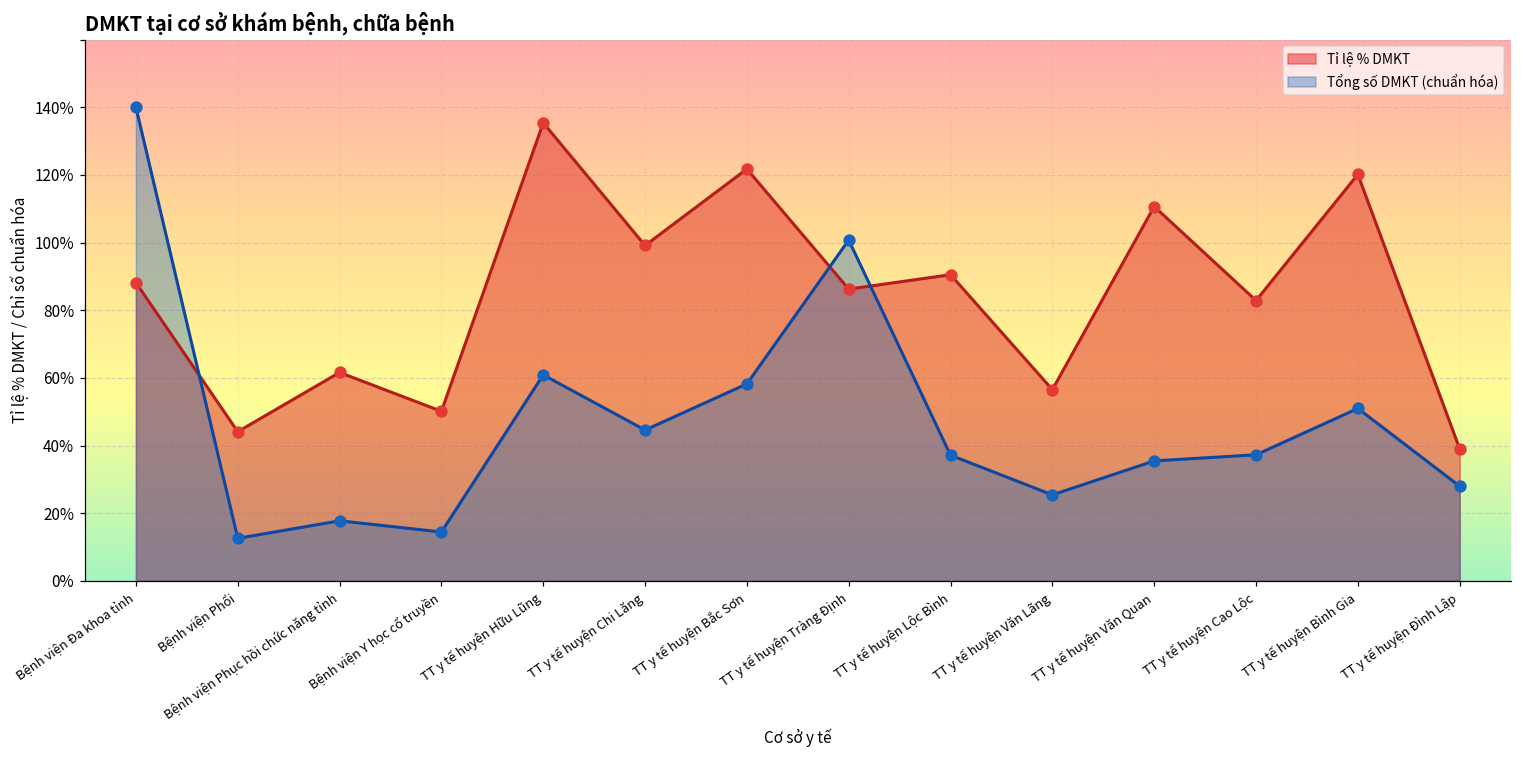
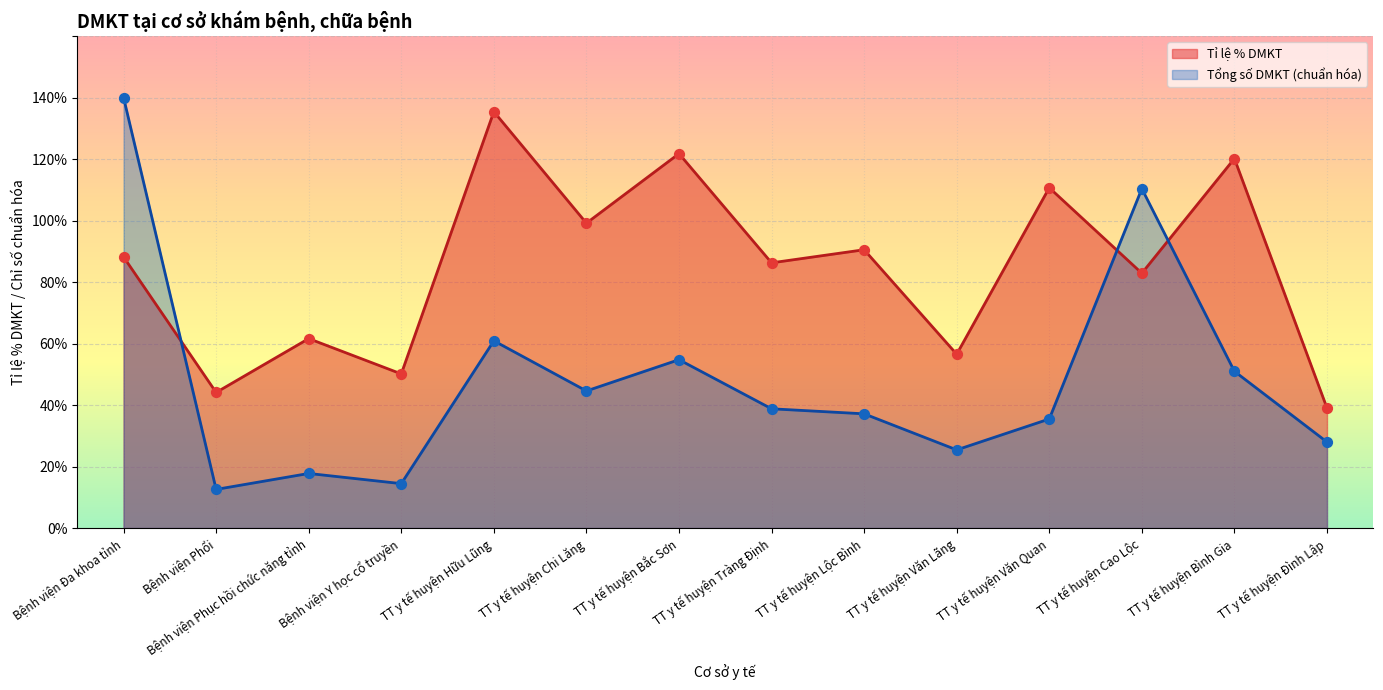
Tổng số DMKT (chuẩn hóa), TT y tế huyện Bắc Sơn: 58% -> 55%
Tổng số DMKT (chuẩn hóa), TT y tế huyện Tràng Định: 101% -> 39%
Tổng số DMKT (chuẩn hóa), TT y tế huyện Cao Lộc: 37% -> 110%
